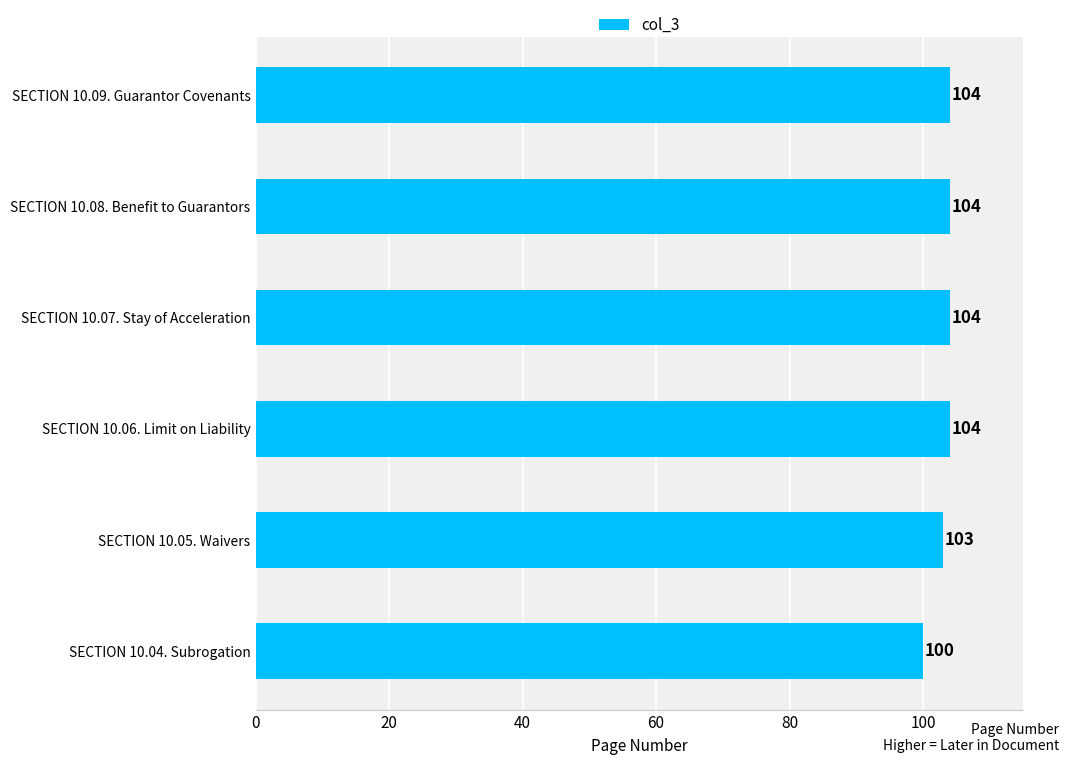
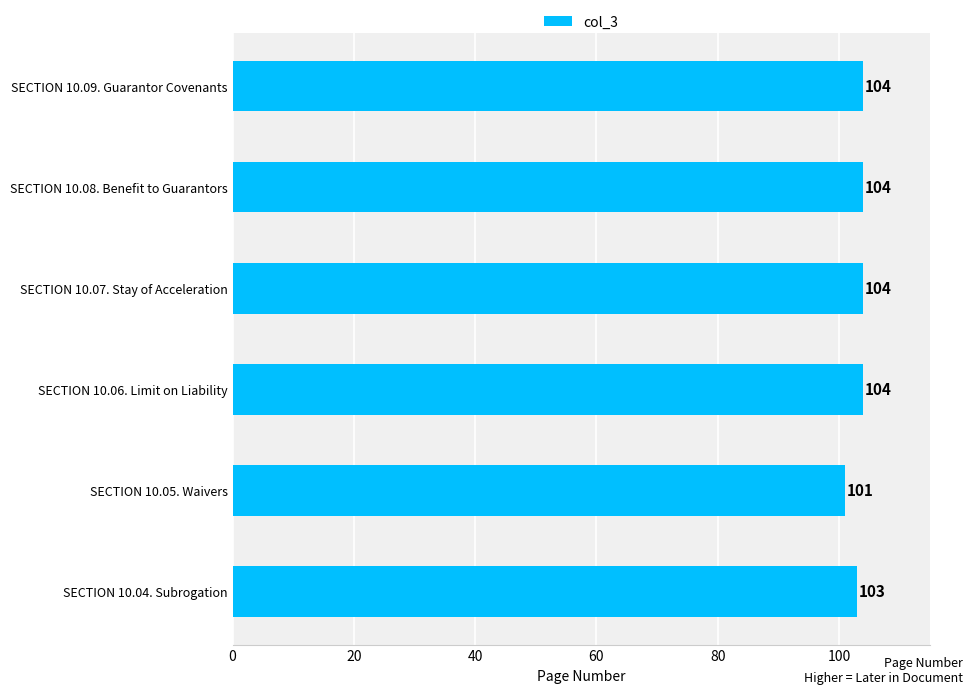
SECTION 10.05. Waivers: 103 -> 101
SECTION 10.04. Subrogation: 100 -> 103
